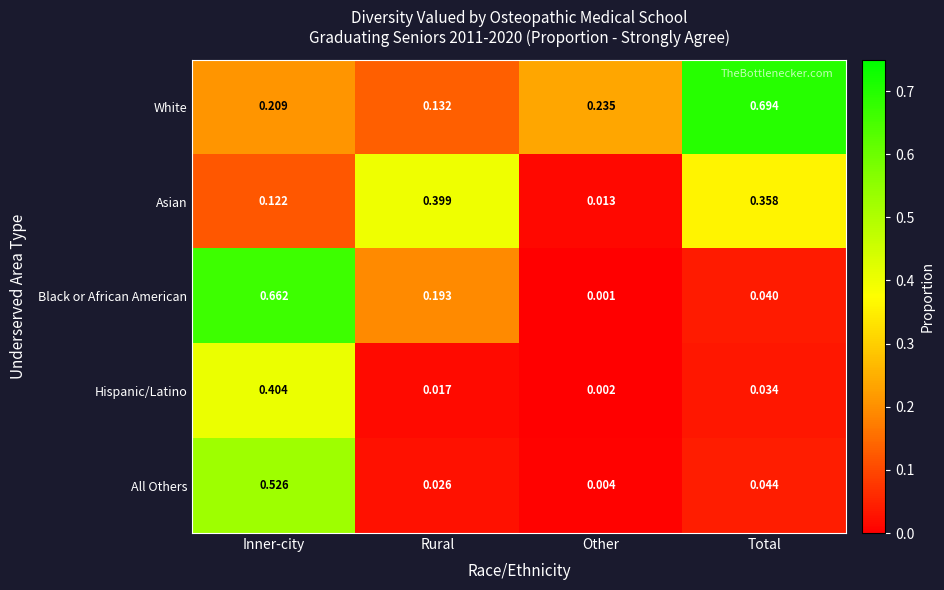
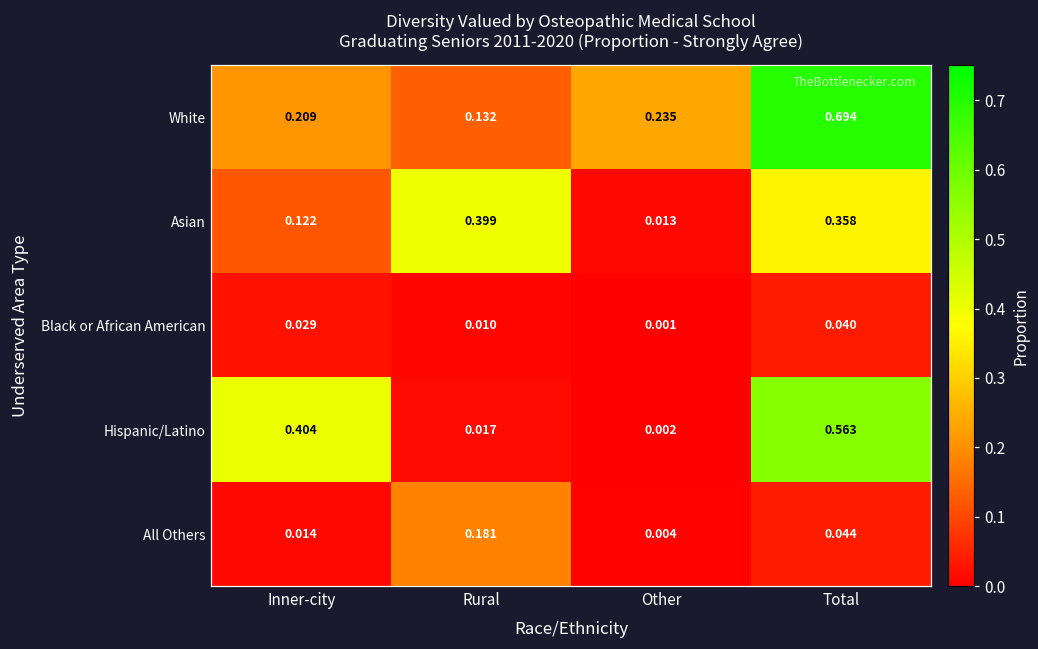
Black or African American, Inner-city: 0.662 -> 0.029
Black or African American, Rural: 0.193 -> 0.010
Hispanic/Latino, Total: 0.034 -> 0.563
All Others, Inner-city: 0.526 -> 0.014
All Others, Rural: 0.026 -> 0.181
